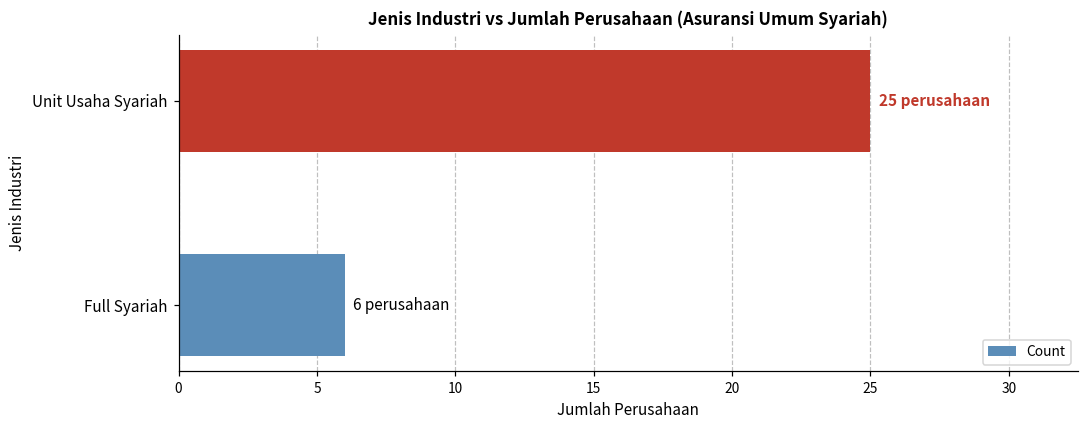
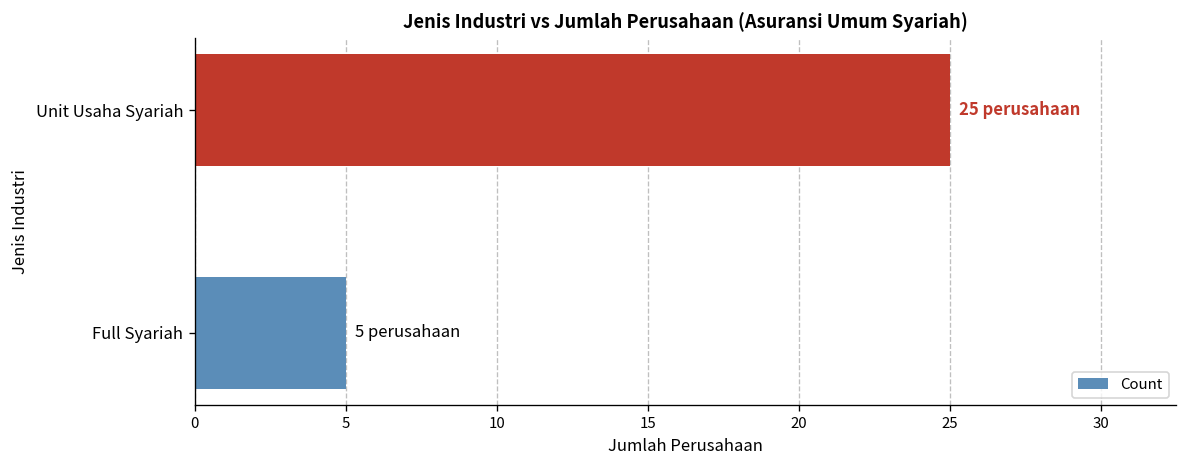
Full Syariah: 6 -> 5
